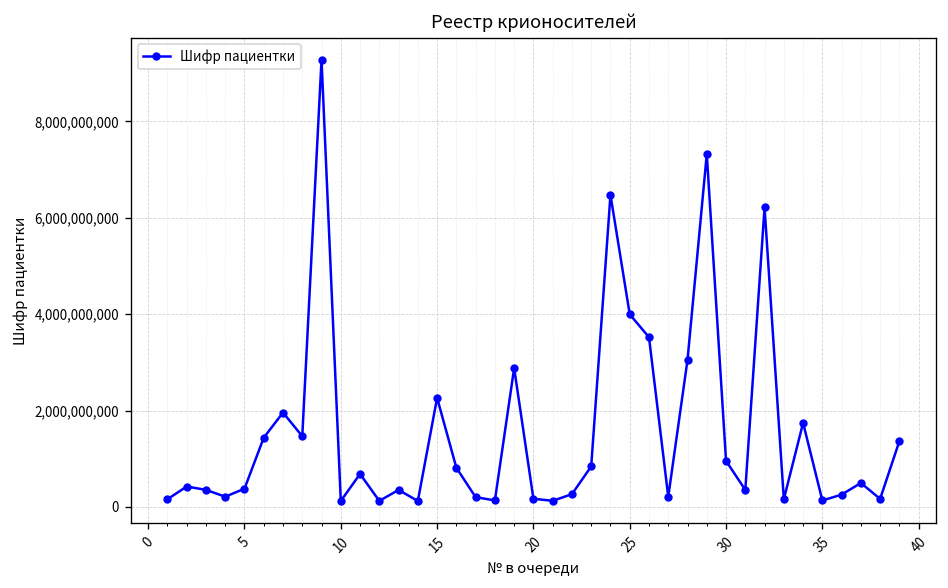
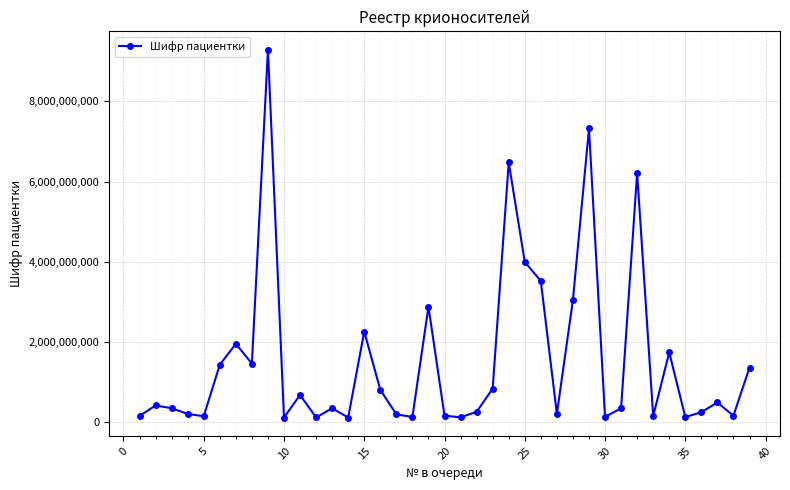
5: 400,000,000 -> 200,000,000
30: 1,000,000,000 -> 100,000,000
